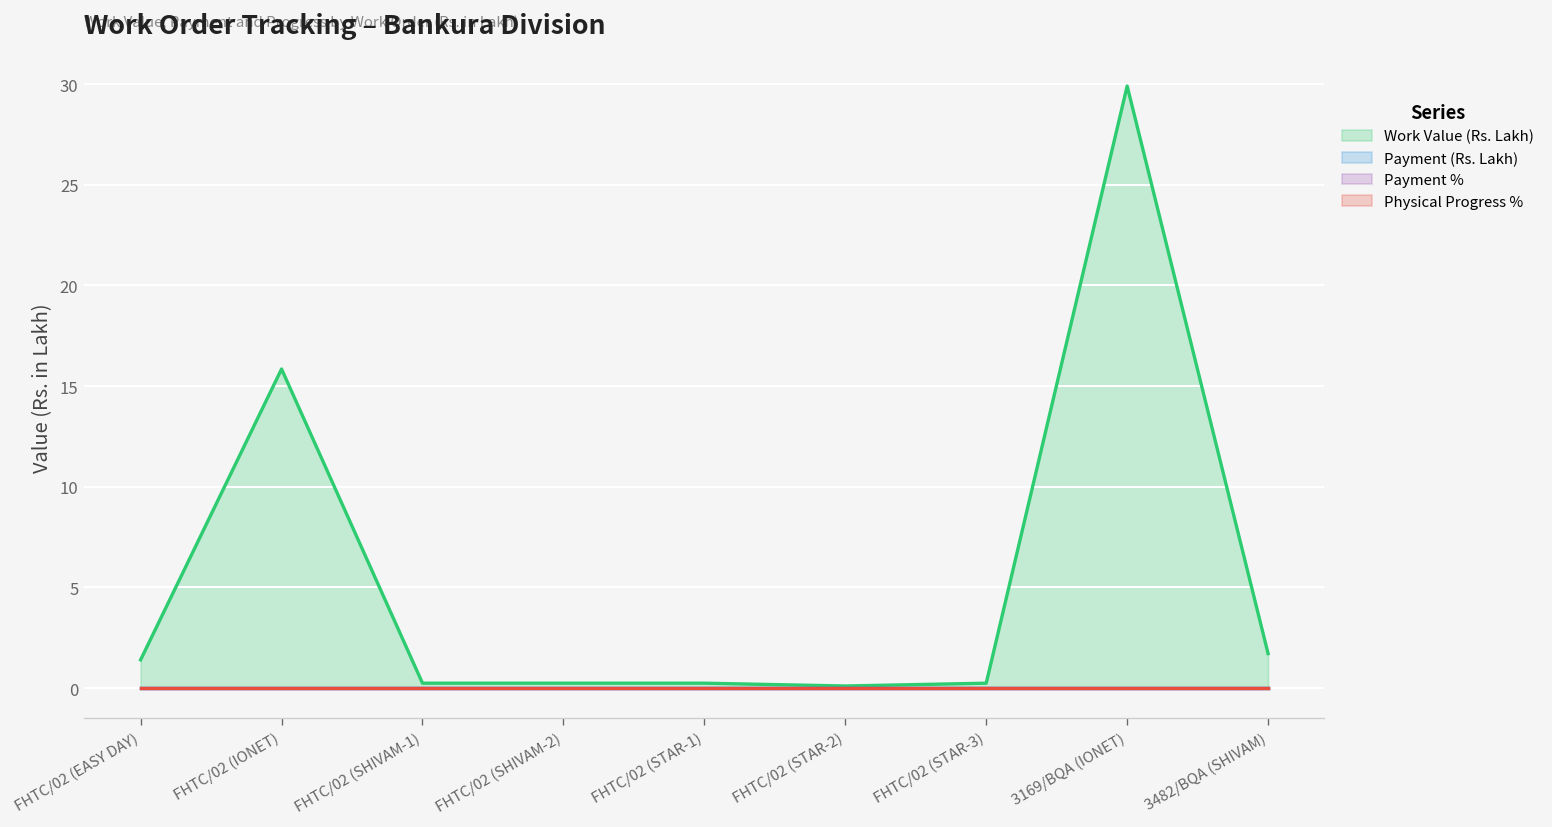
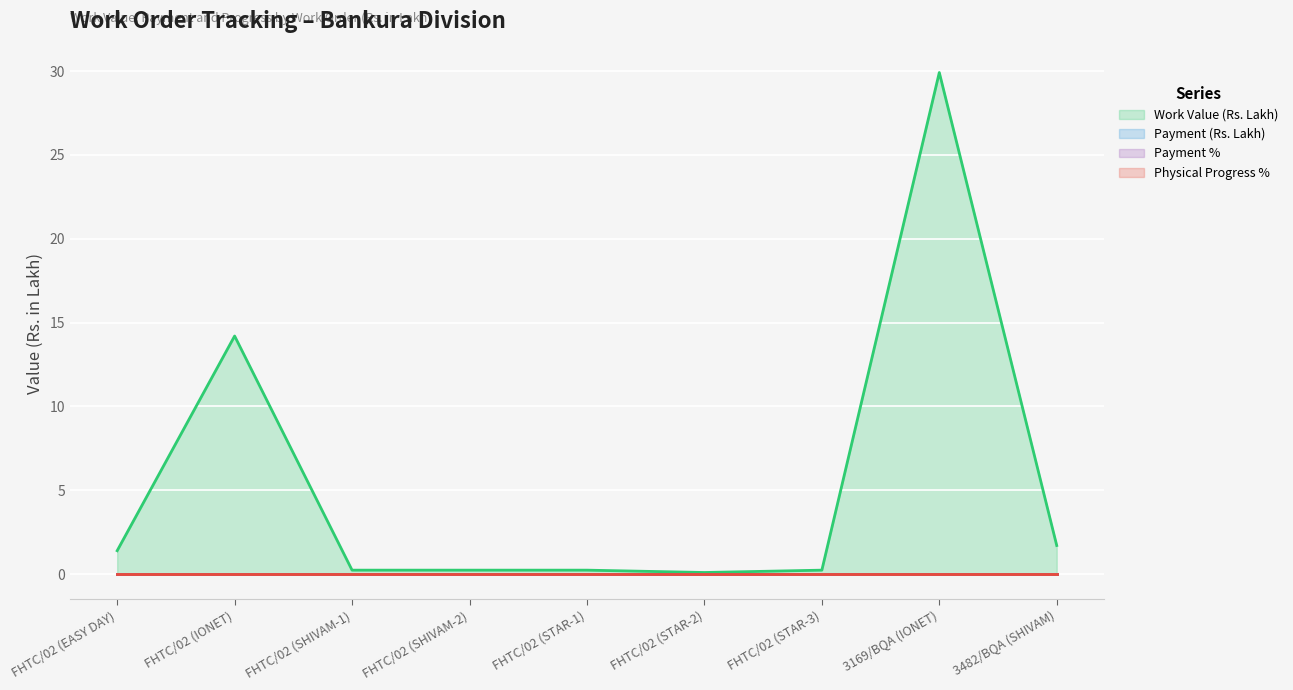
Work Value (Rs. Lakh), FHTC/02 (IONET): 15.9 -> 14.2
